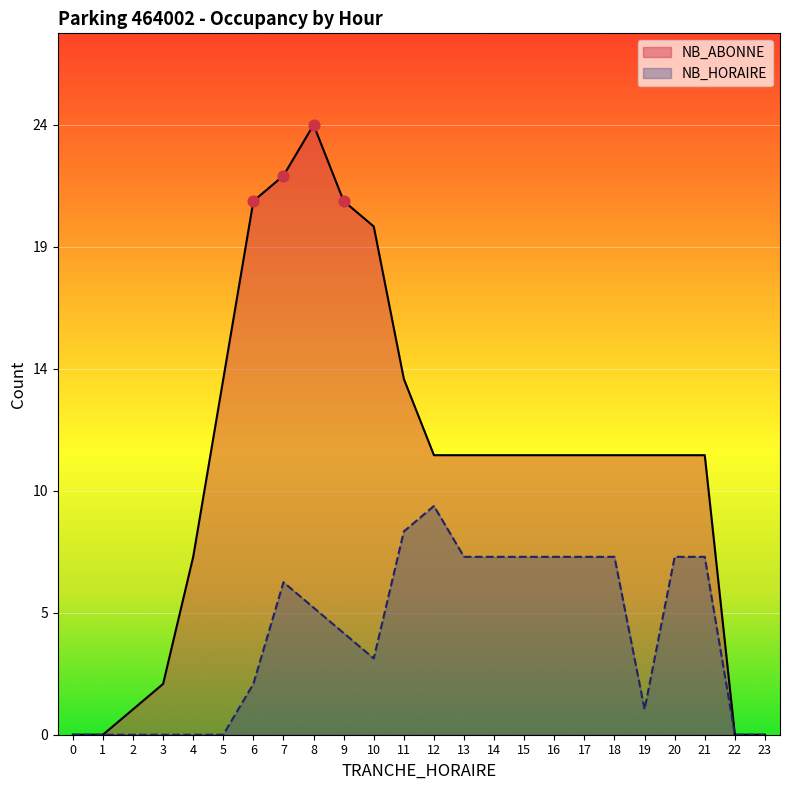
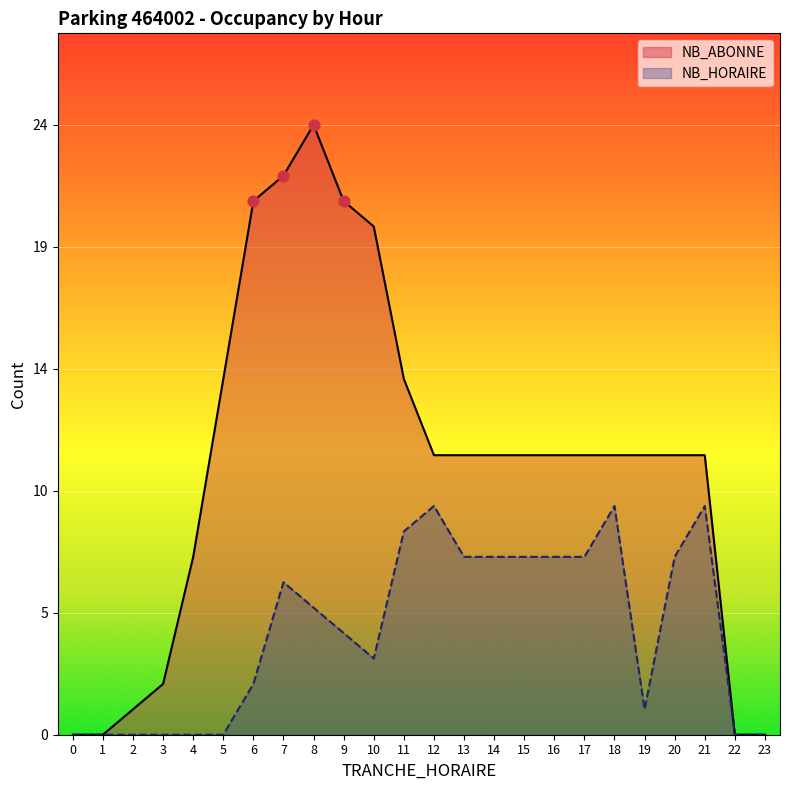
NB_HORAIRE, 18: 7 -> 9
NB_HORAIRE, 21: 7 -> 9
